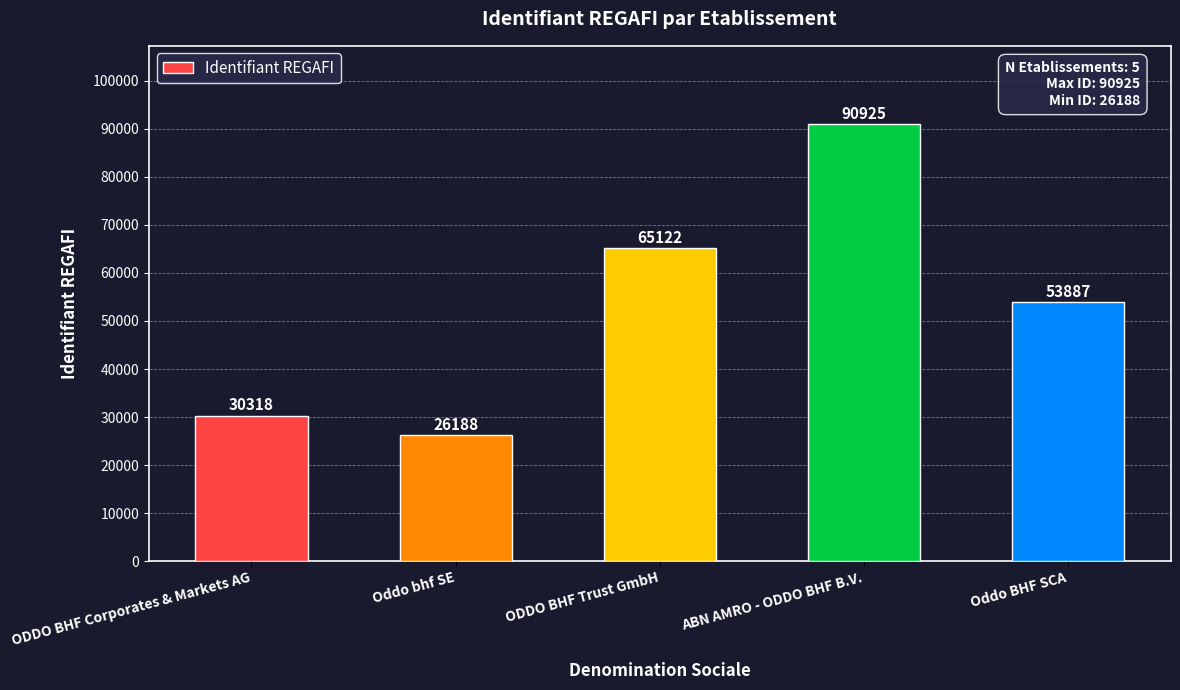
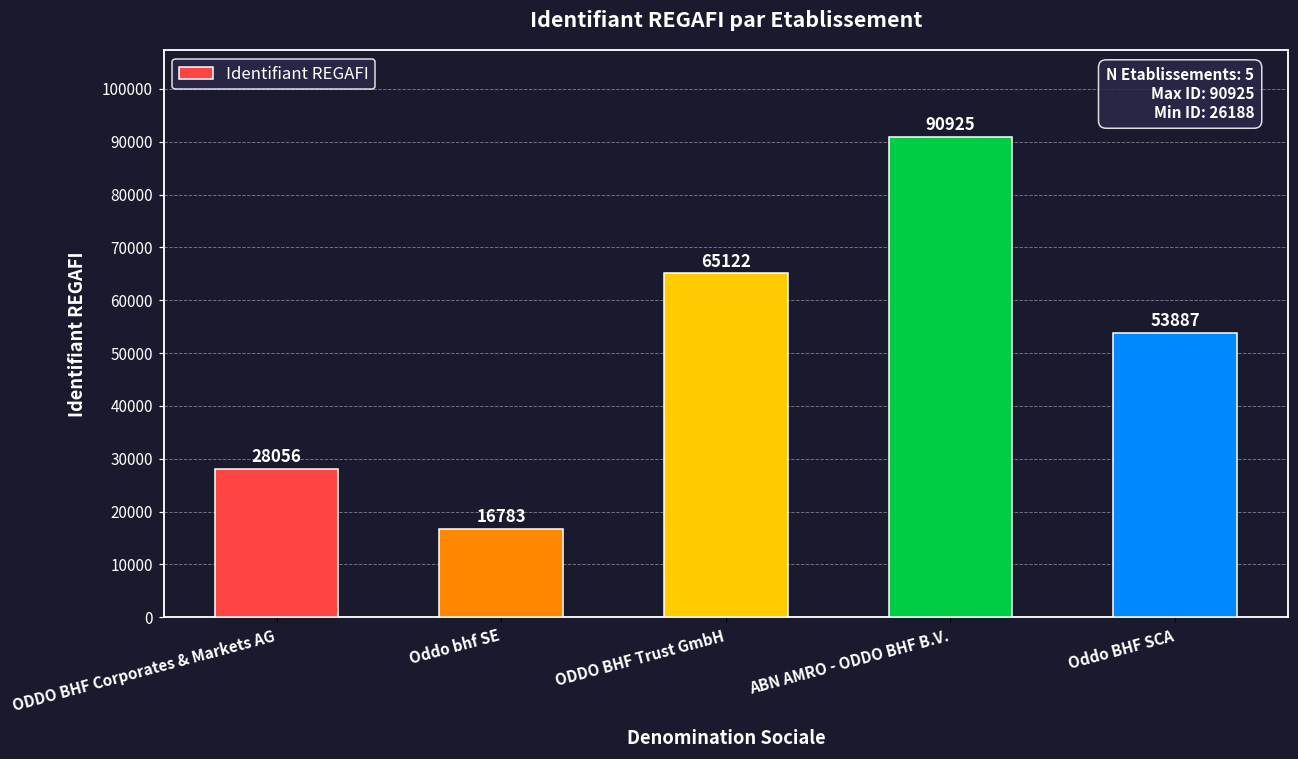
ODDO BHF Corporates & Markets AG: 30318 -> 28056
Oddo bhf SE: 26188 -> 16783
